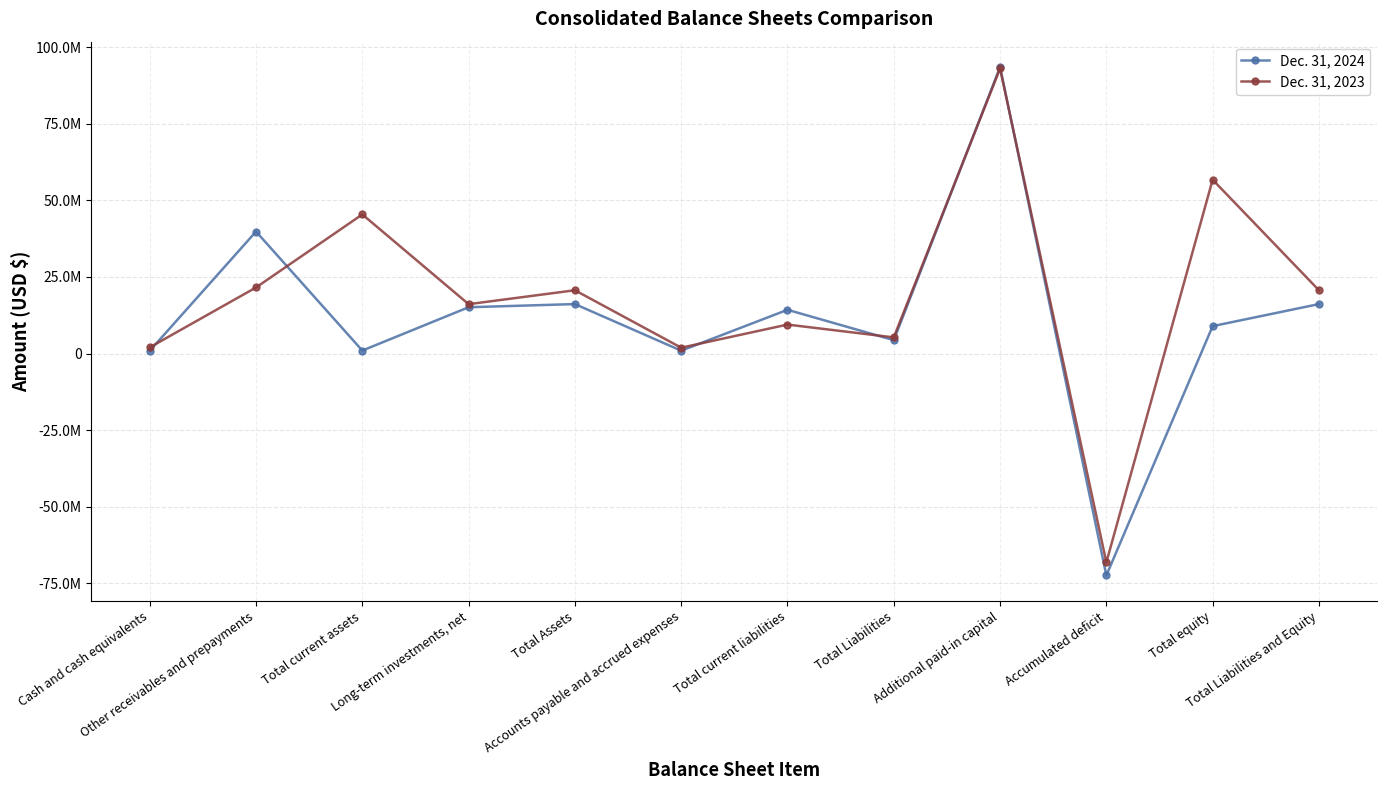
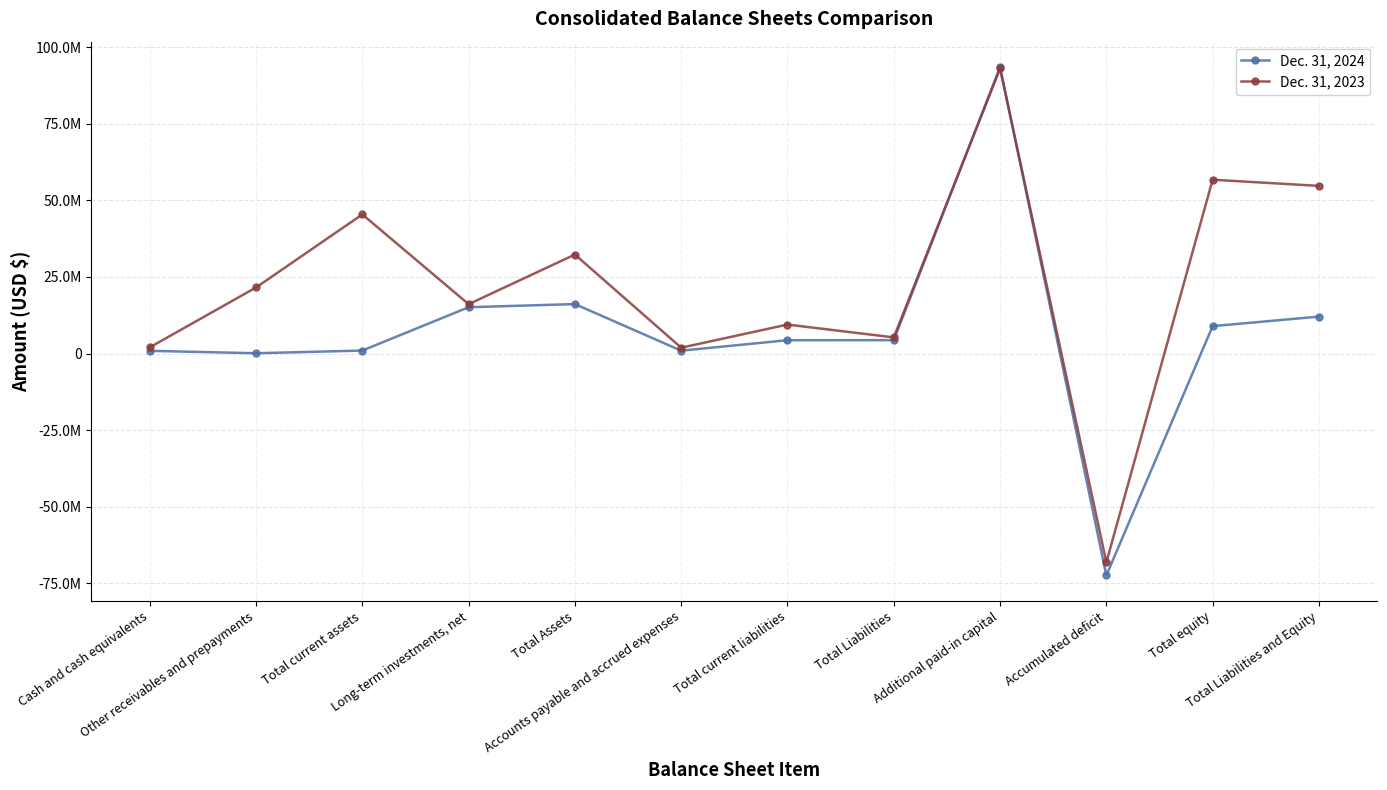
Dec. 31, 2024, Other receivables and prepayments: 40000000 -> 0
Dec. 31, 2023, Total Assets: 21000000 -> 32000000
Dec. 31, 2024, Total current liabilities: 14000000 -> 4000000
Dec. 31, 2024, Total Liabilities and Equity: 16000000 -> 12000000
Dec. 31, 2023, Total Liabilities and Equity: 21000000 -> 55000000
